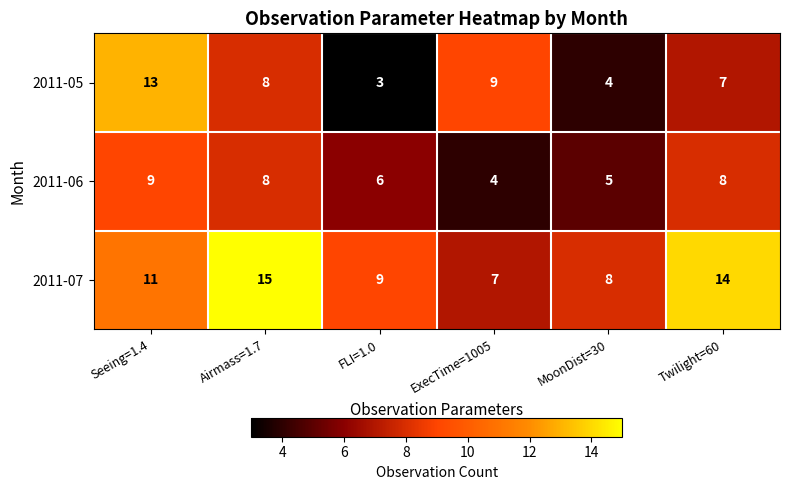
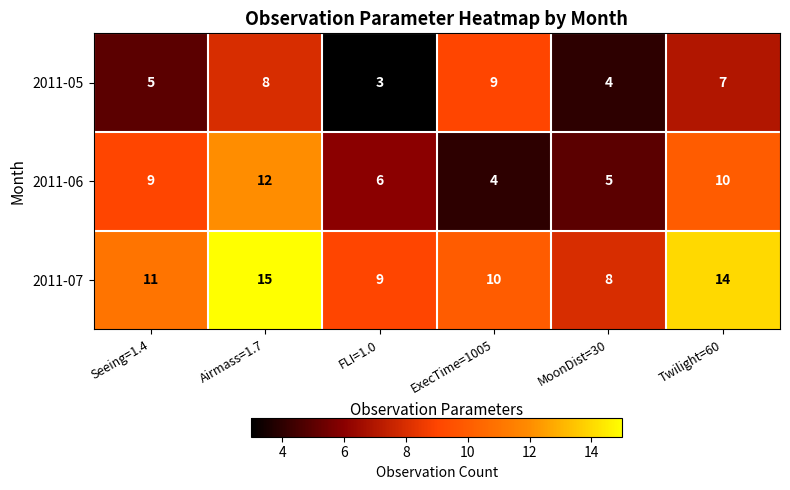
2011-05, Seeing=1.4: 13 -> 5
2011-06, Airmass=1.7: 8 -> 12
2011-06, Twilight=60: 8 -> 10
2011-07, ExecTime=1005: 7 -> 10
